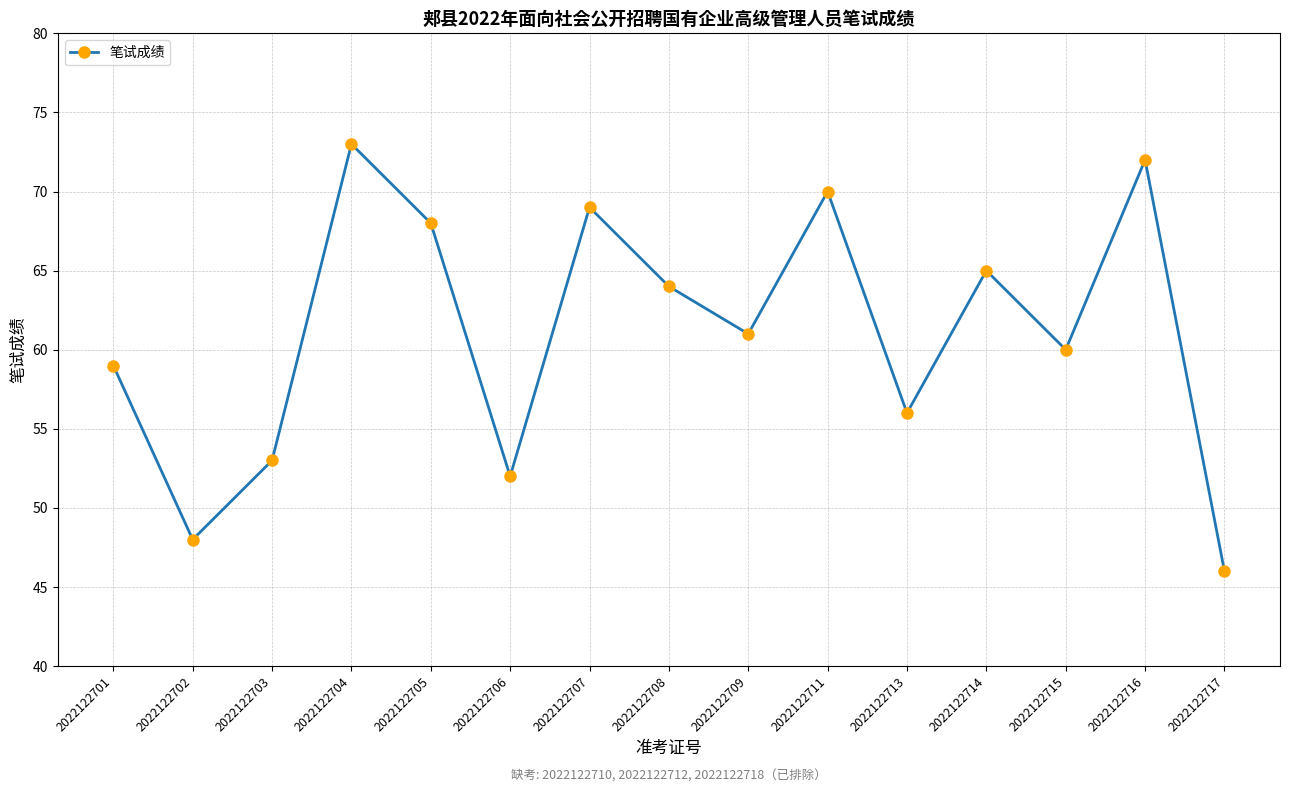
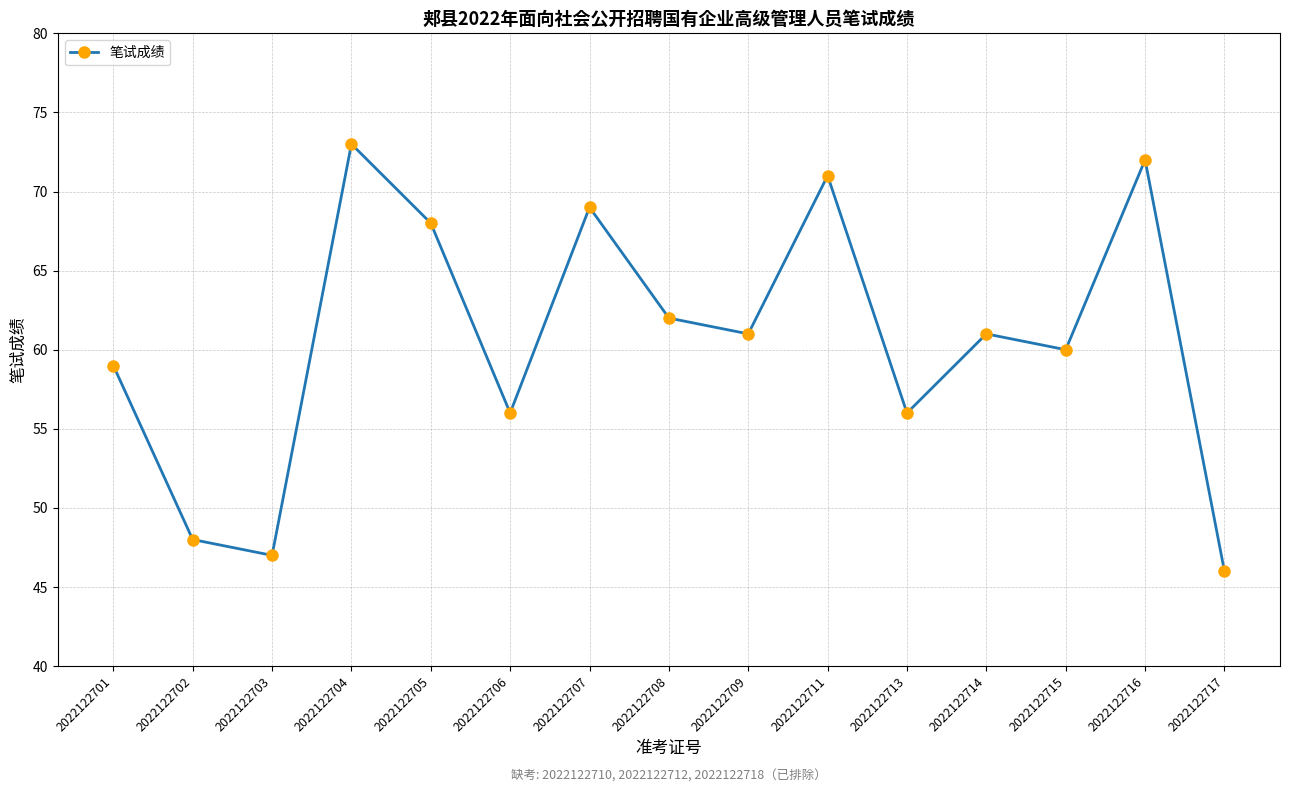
2022122703: 53 -> 47
2022122706: 52 -> 56
2022122708: 64 -> 62
2022122711: 70 -> 71
2022122714: 65 -> 61
